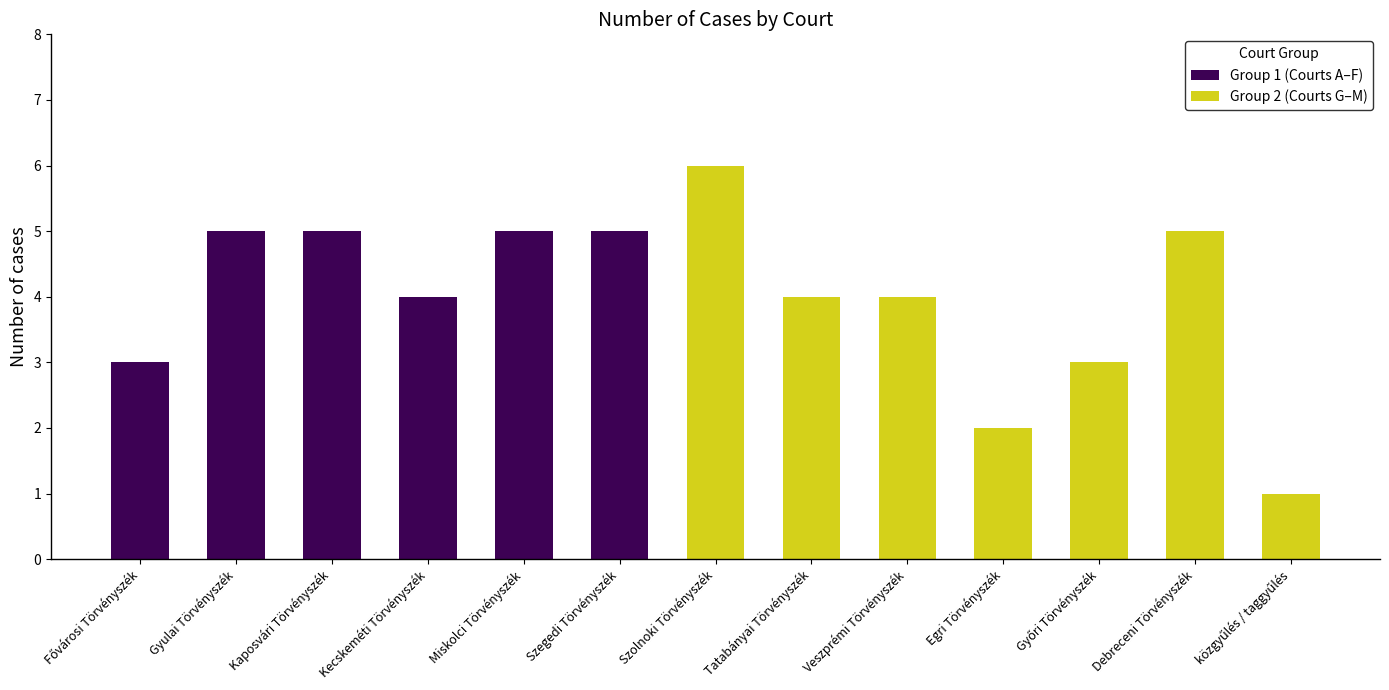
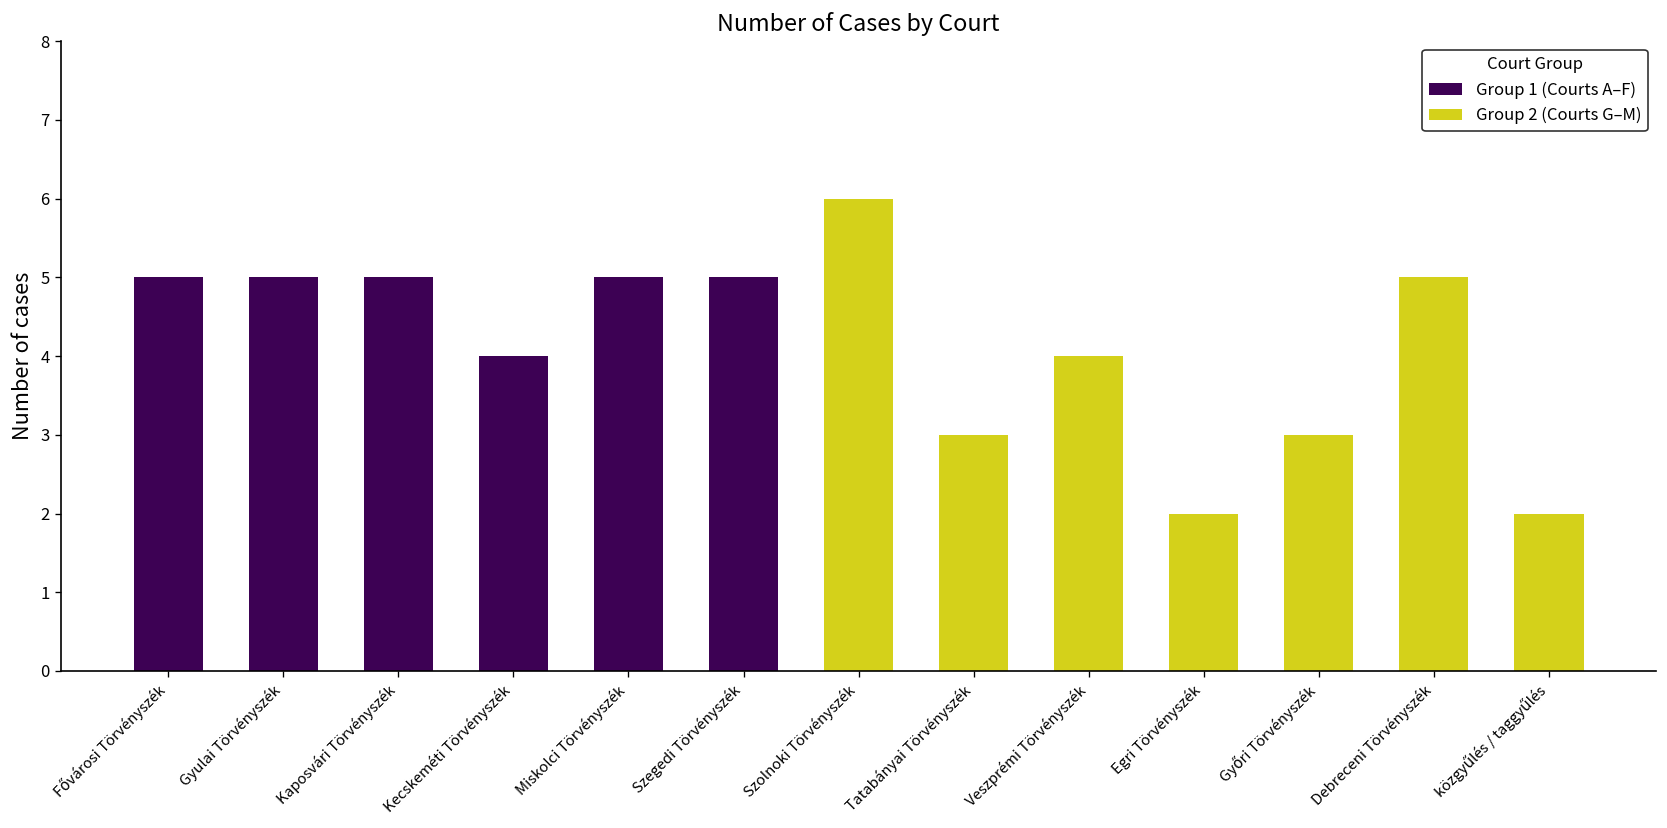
Group 1 (Courts A–F), Fővárosi Törvényszék: 3 -> 5
Group 2 (Courts G–M), Tatabányai Törvényszék: 4 -> 3
Group 2 (Courts G–M), közgyűlés / taggyűlés: 1 -> 2
